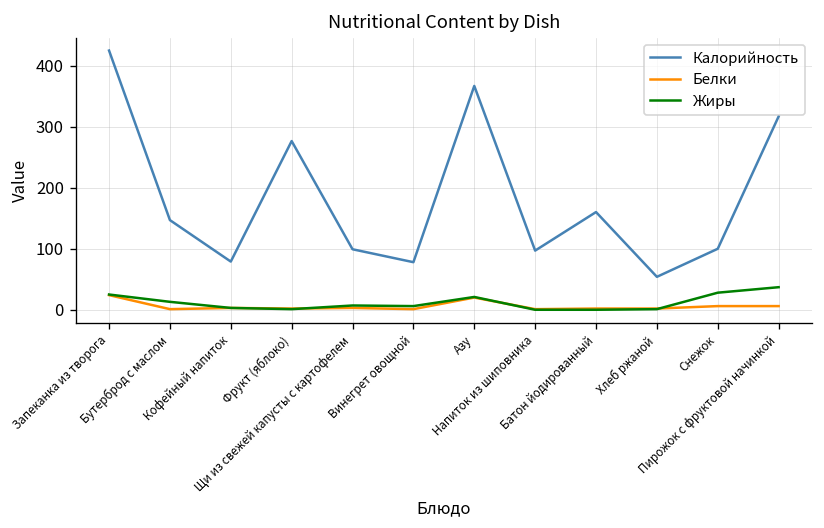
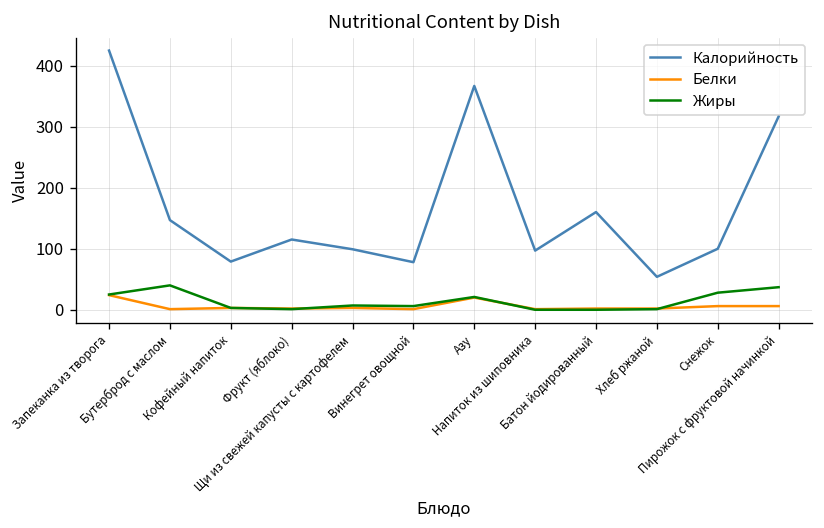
Жиры, Бутерброд с маслом: 10 -> 40
Калорийность, Фрукт (яблоко): 280 -> 120
